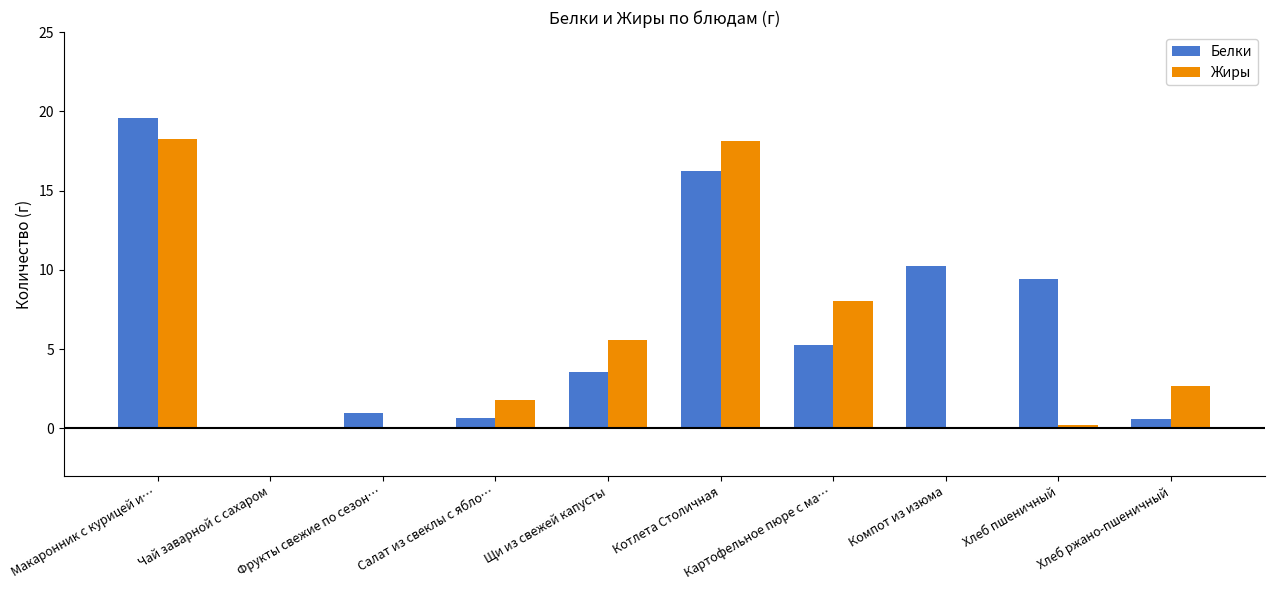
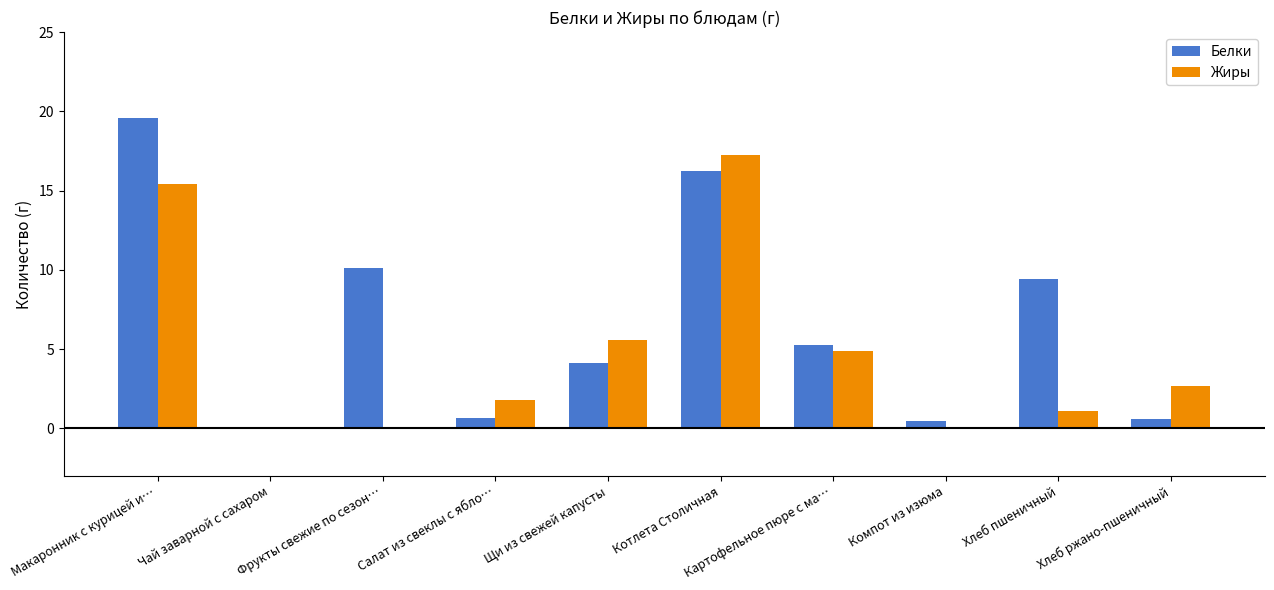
Жиры, Макаронник с курицей и…: 18.2 -> 15.4
Белки, Фрукты свежие по сезон…: 1.0 -> 10.1
Белки, Щи из свежей капусты: 3.5 -> 4.1
Жиры, Котлета Столичная: 18.1 -> 17.2
Жиры, Картофельное пюре с ма…: 8.1 -> 4.9
Белки, Компот из изюма: 10.2 -> 0.5
Жиры, Хлеб пшеничный: 0.2 -> 1.1
